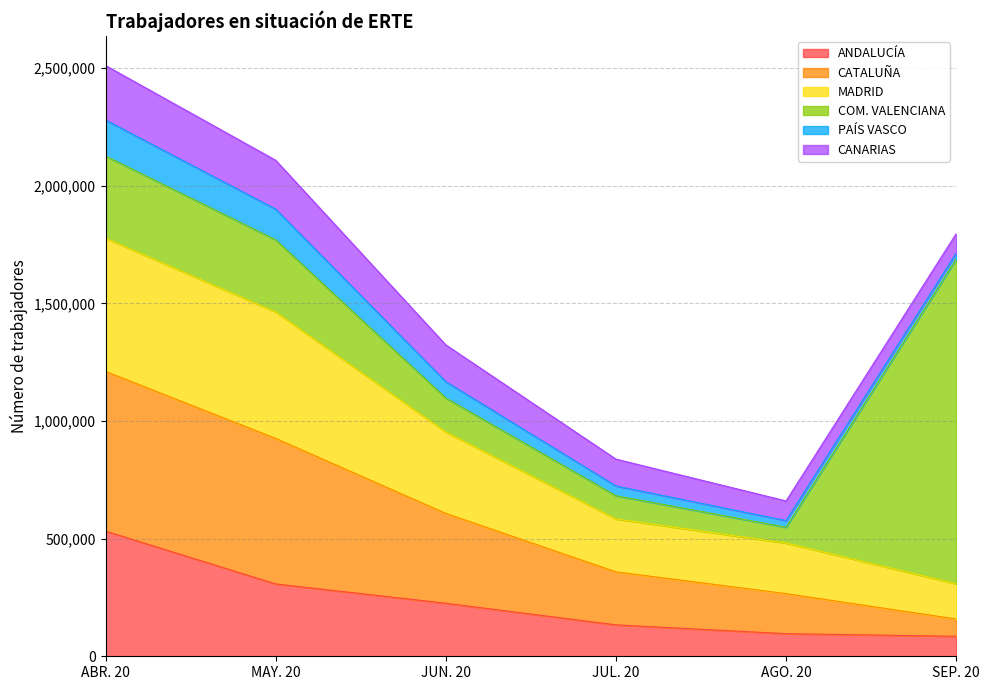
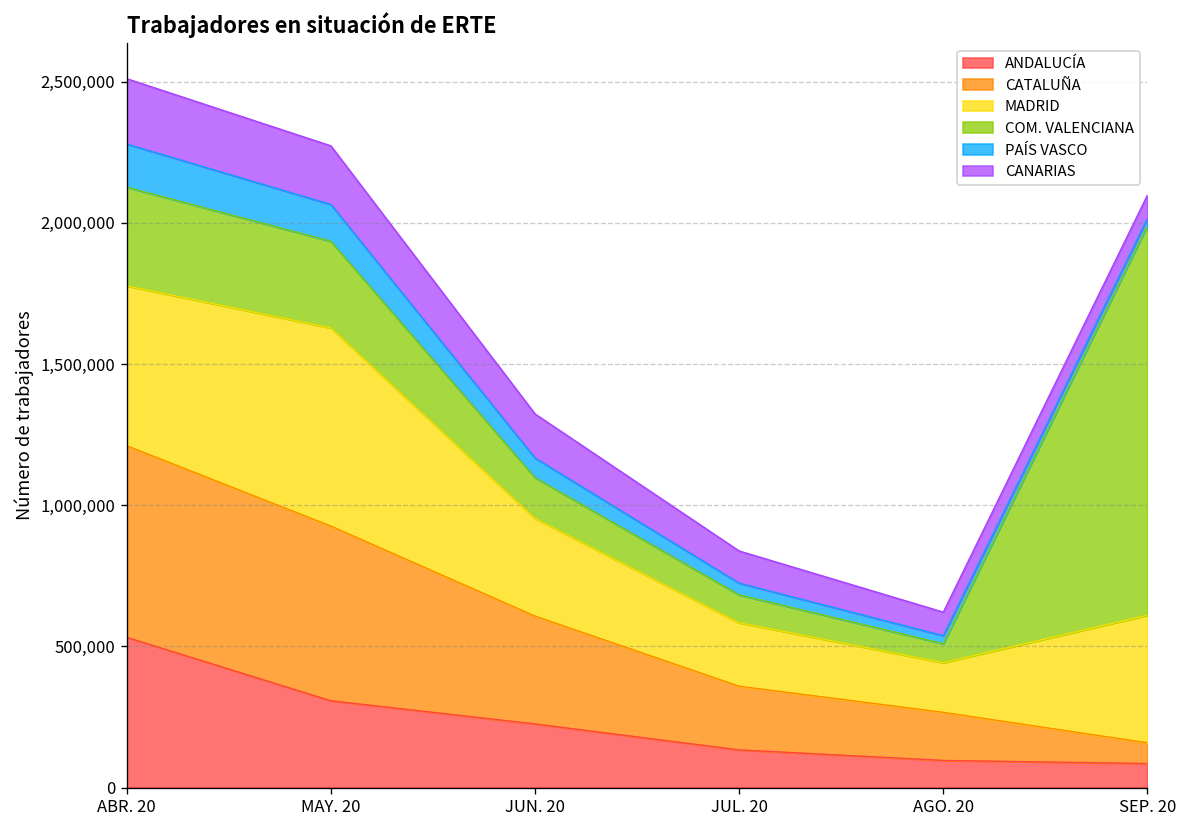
MADRID, MAY. 20: 540,000 -> 700,000
MADRID, AGO. 20: 210,000 -> 180,000
MADRID, SEP. 20: 150,000 -> 450,000
